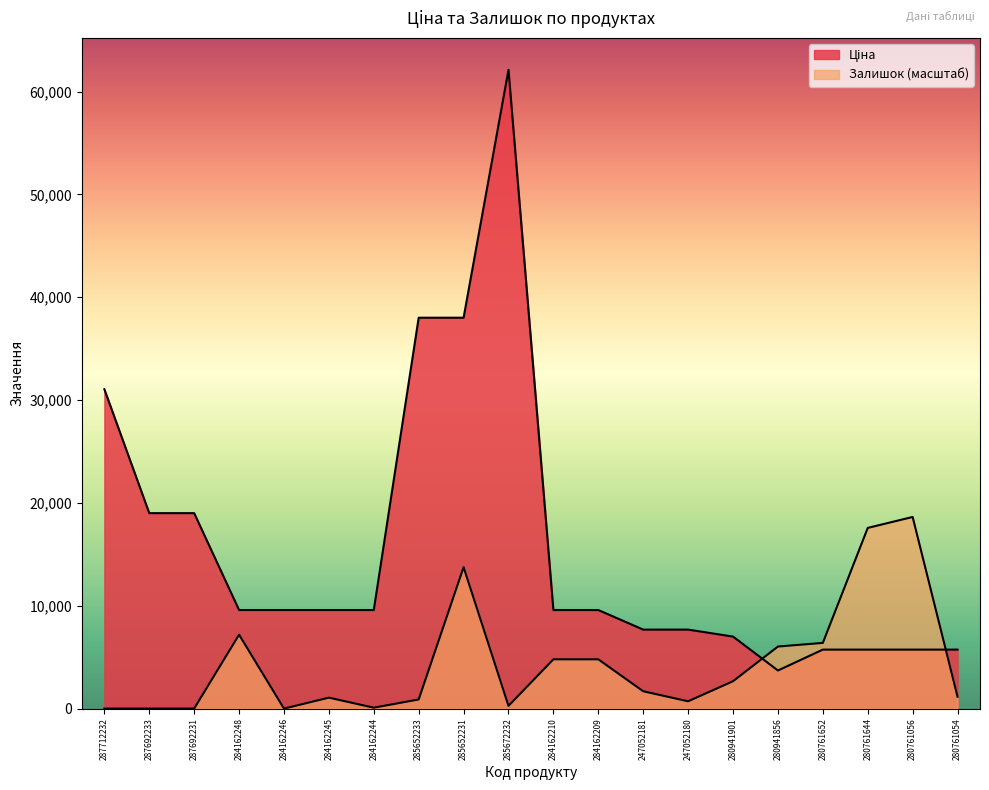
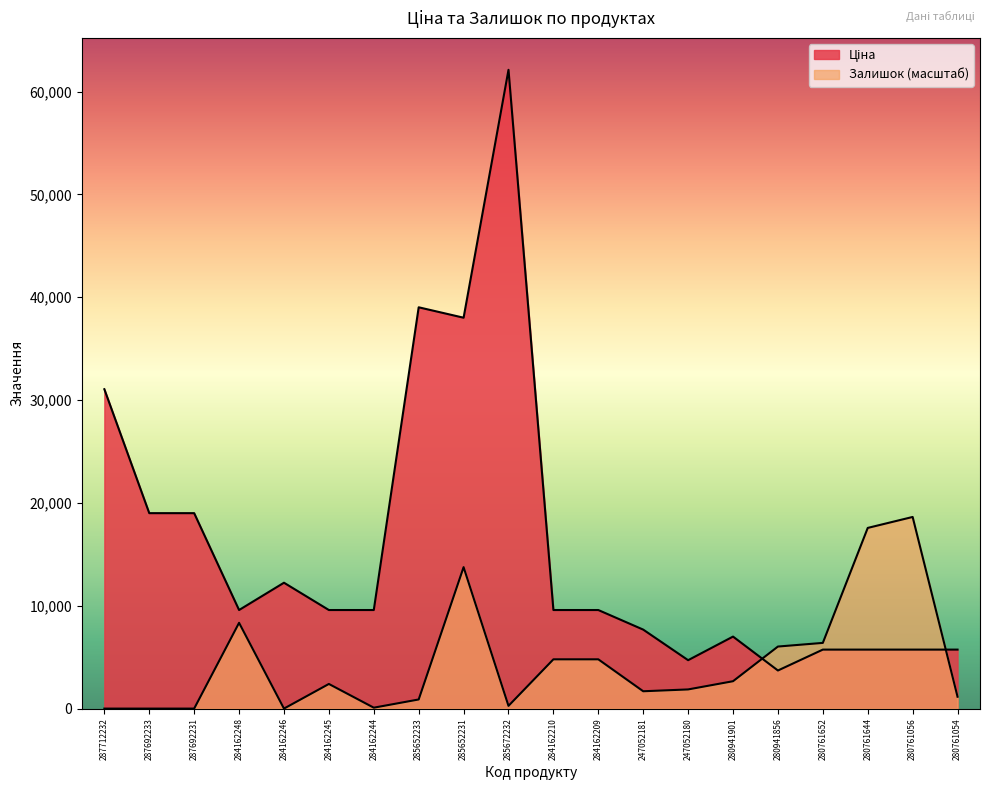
Залишок (масштаб), 284162248: 7,200 -> 8,300
Ціна, 284162246: 9,600 -> 12,200
Залишок (масштаб), 284162245: 1,100 -> 2,400
Ціна, 285652233: 38,000 -> 39,000
Ціна, 247052180: 7,700 -> 4,700
Залишок (масштаб), 247052180: 700 -> 1,900
